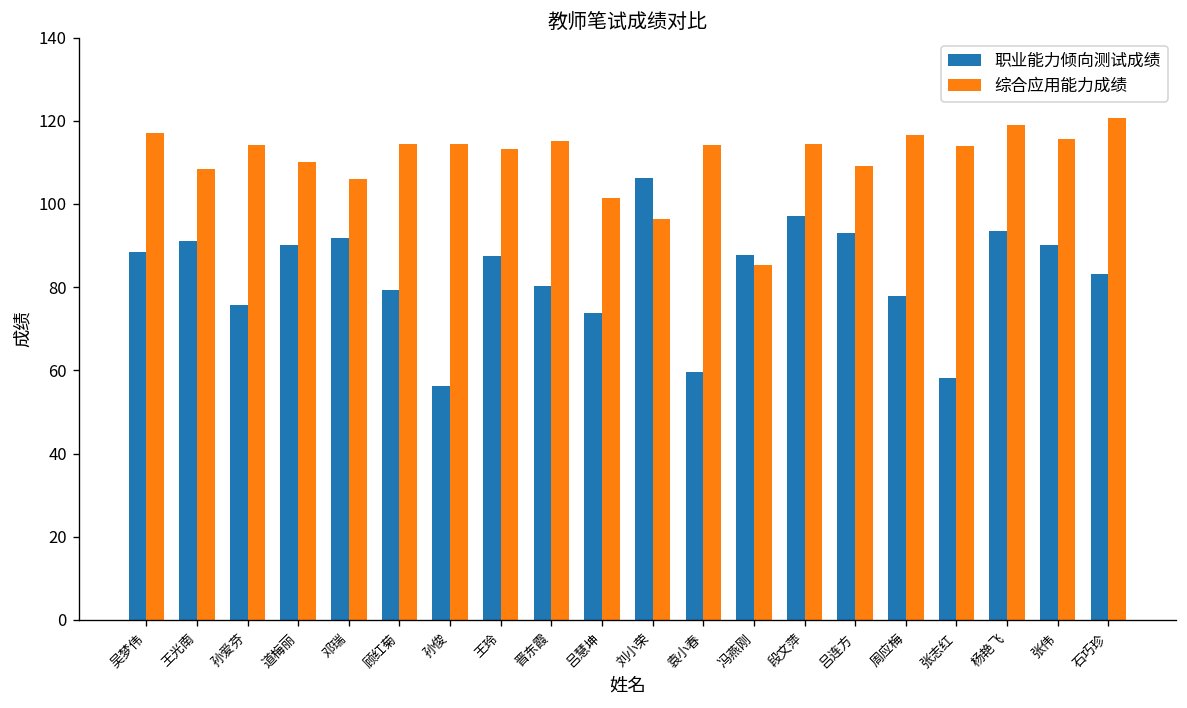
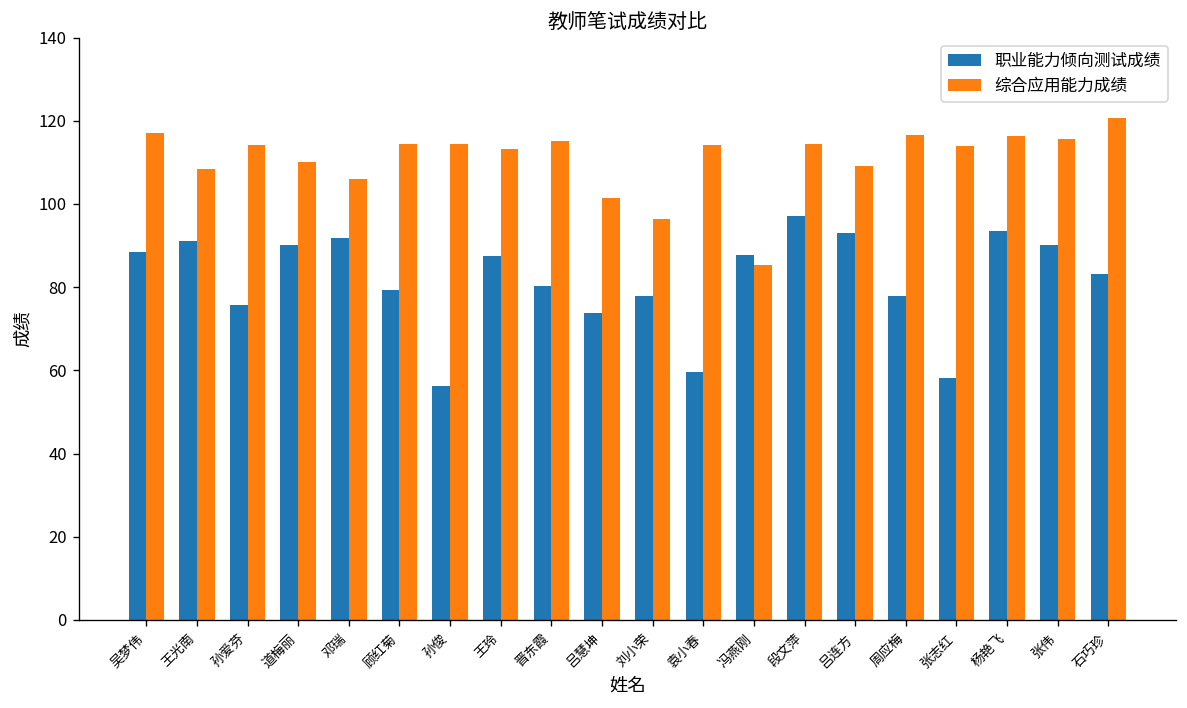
职业能力倾向测试成绩, 刘小荣: 106 -> 78
综合应用能力成绩, 杨艳飞: 119 -> 116
